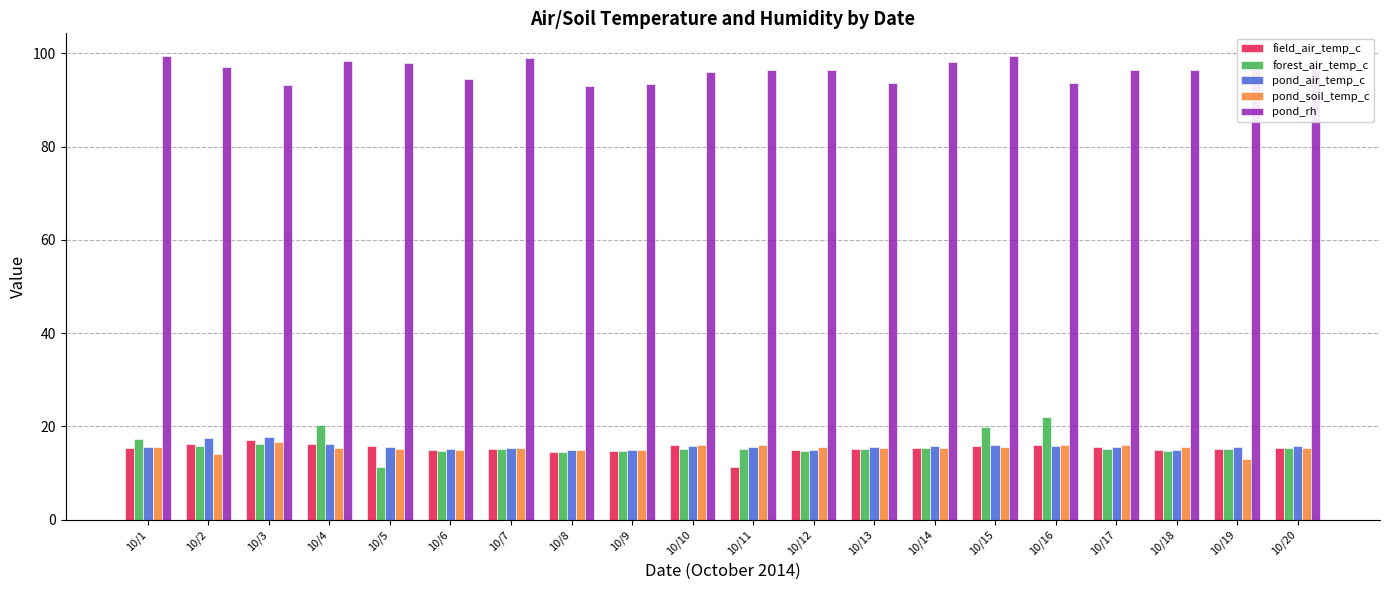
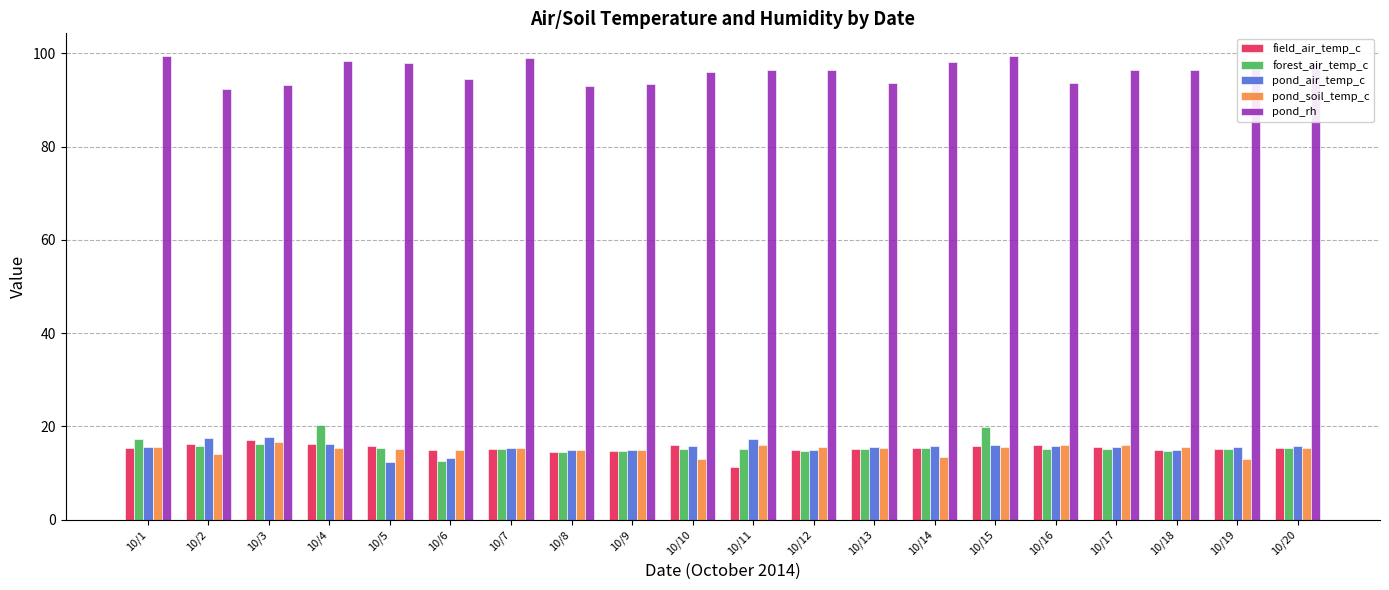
pond_rh, 10/2: 97 -> 92
forest_air_temp_c, 10/5: 11 -> 15
pond_air_temp_c, 10/5: 16 -> 12
forest_air_temp_c, 10/6: 15 -> 13
pond_air_temp_c, 10/6: 15 -> 13
pond_soil_temp_c, 10/10: 16 -> 13
pond_air_temp_c, 10/11: 16 -> 17
pond_soil_temp_c, 10/14: 15 -> 13
forest_air_temp_c, 10/16: 22 -> 15
